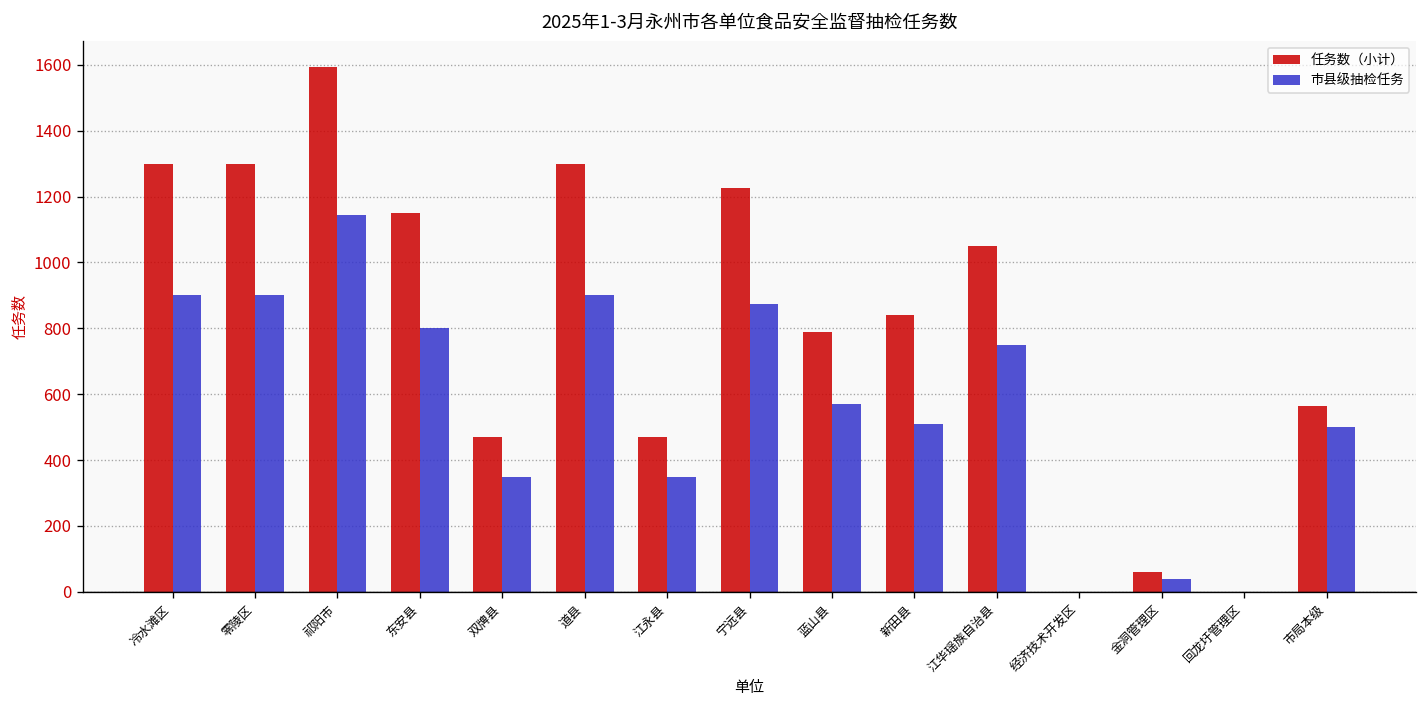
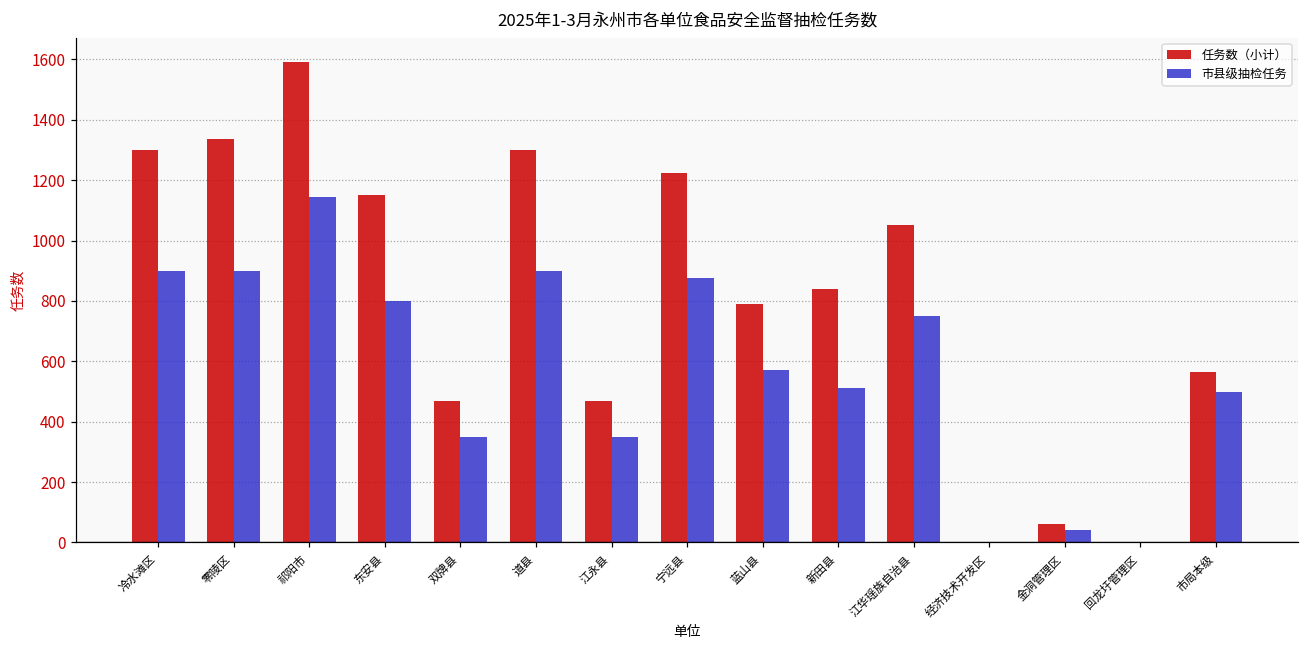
任务数（小计）, 零陵区: 1300 -> 1340
